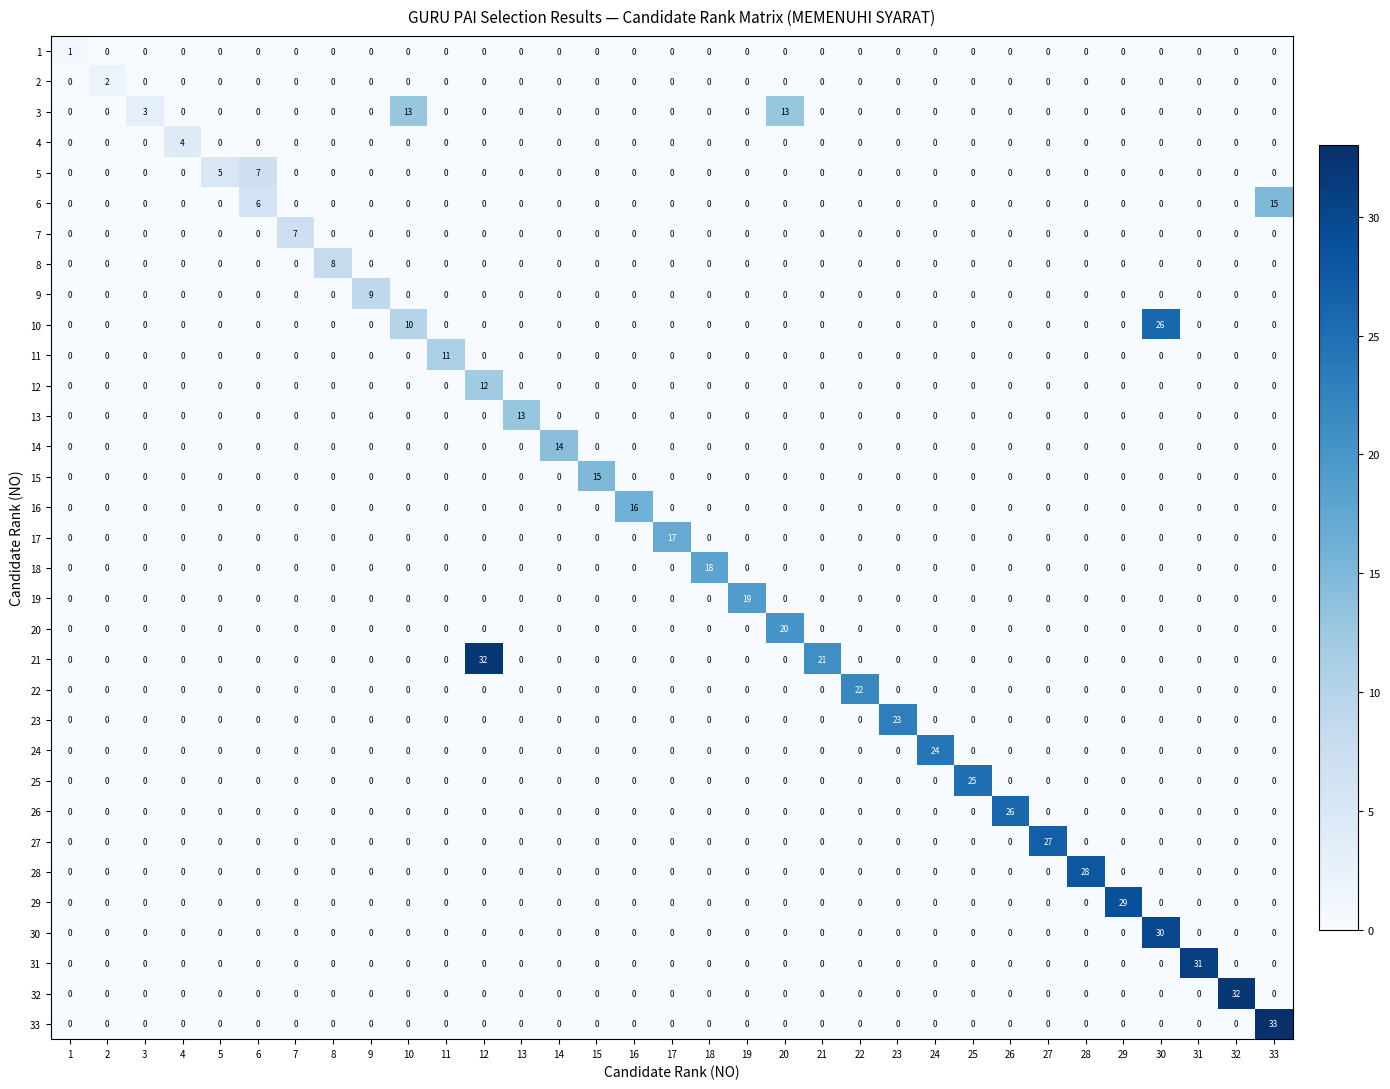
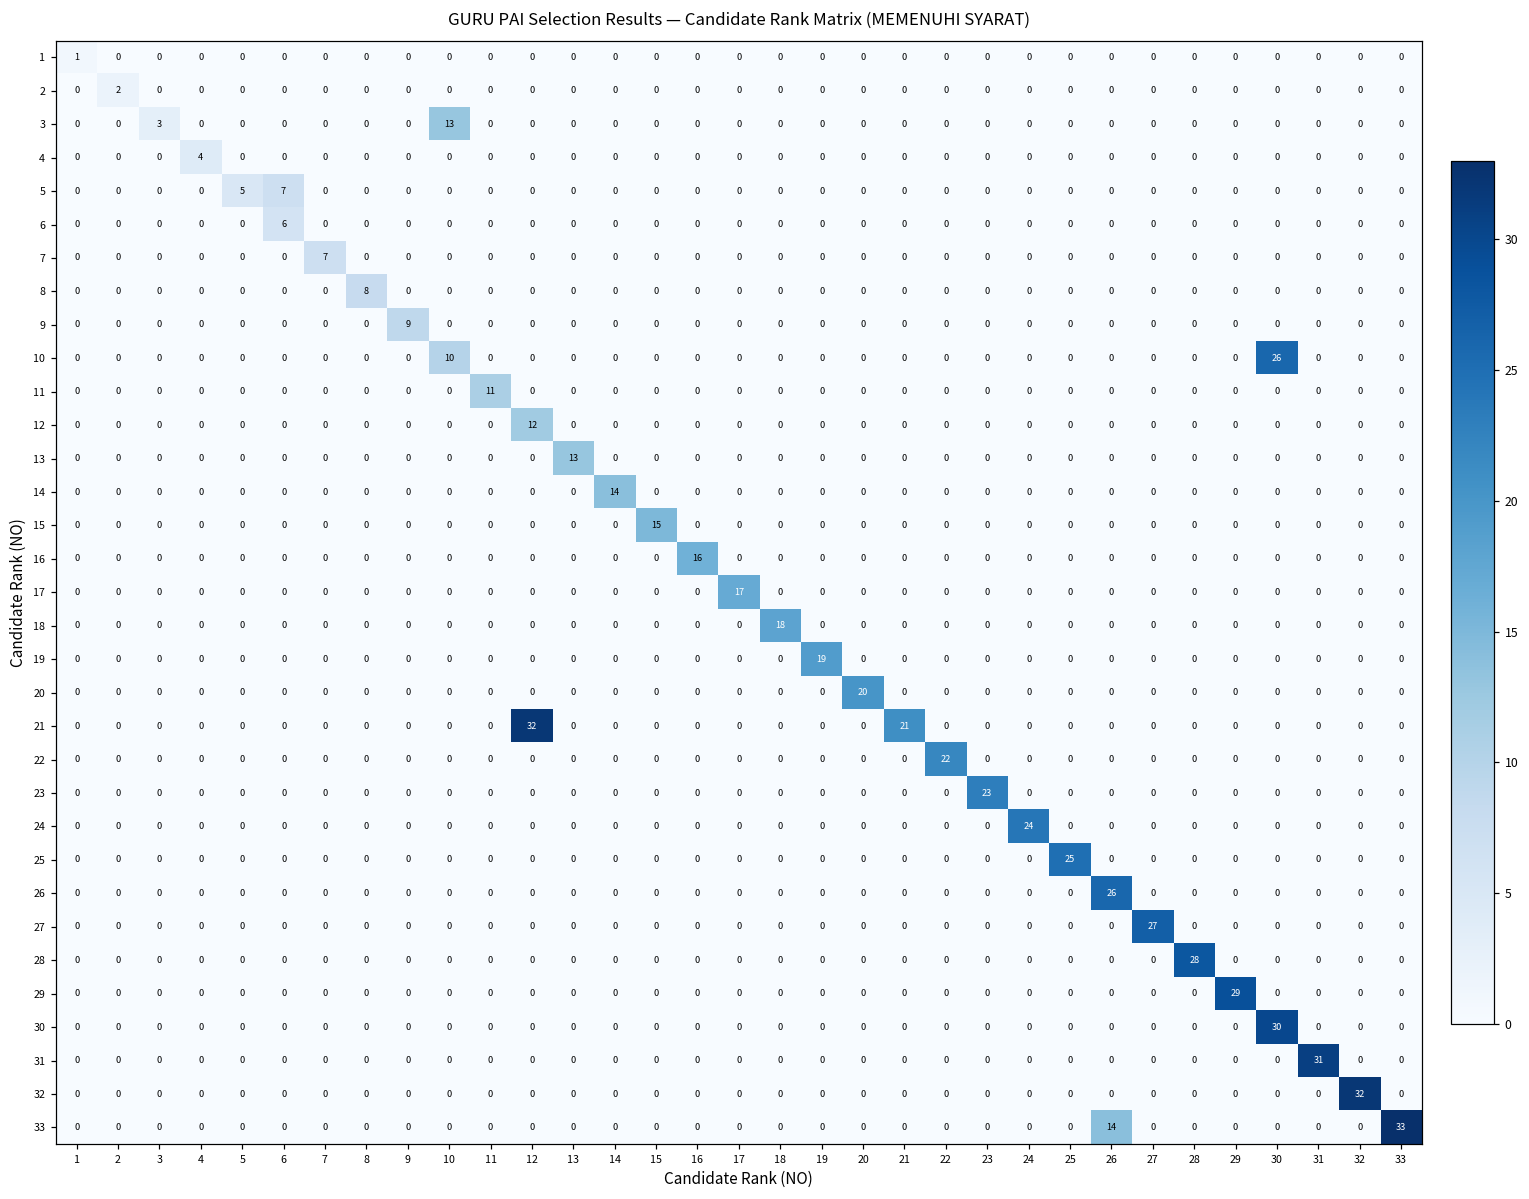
3, 20: 13 -> 0
6, 33: 15 -> 0
33, 26: 0 -> 14
